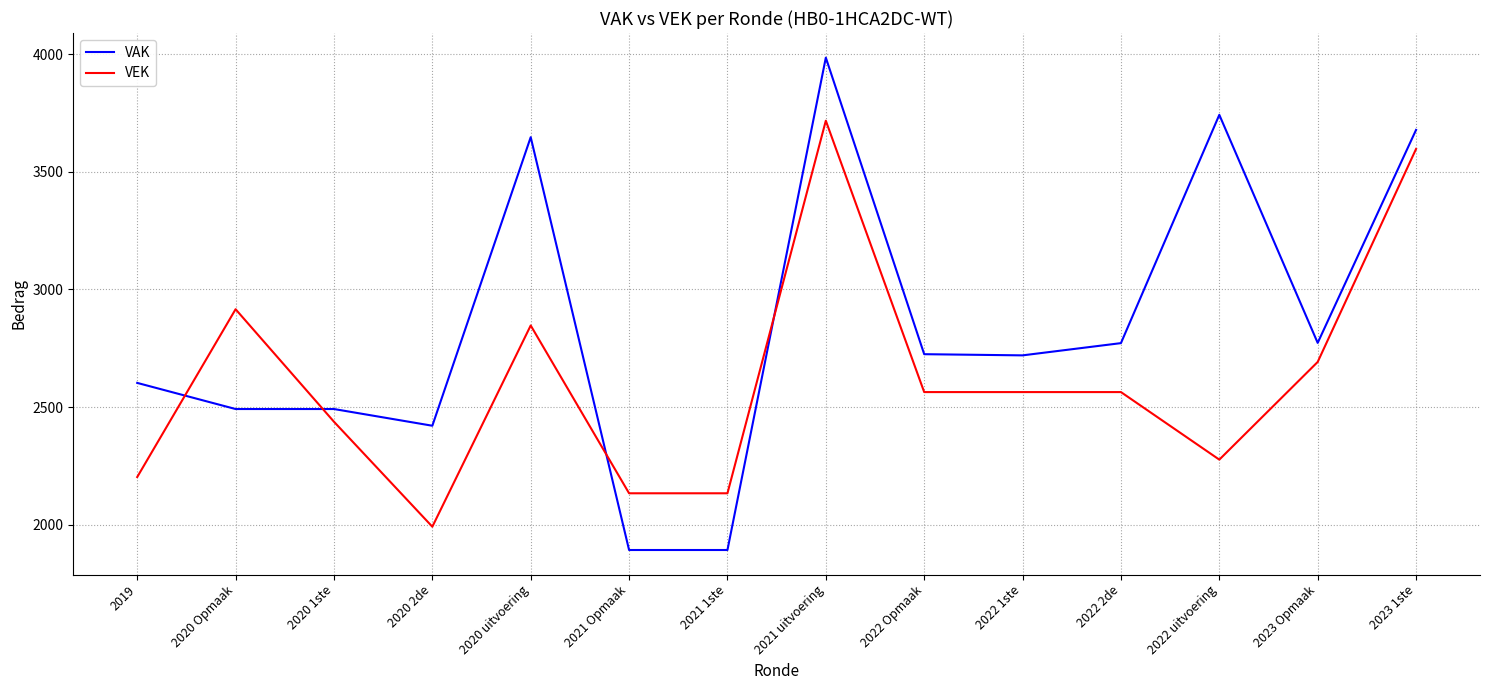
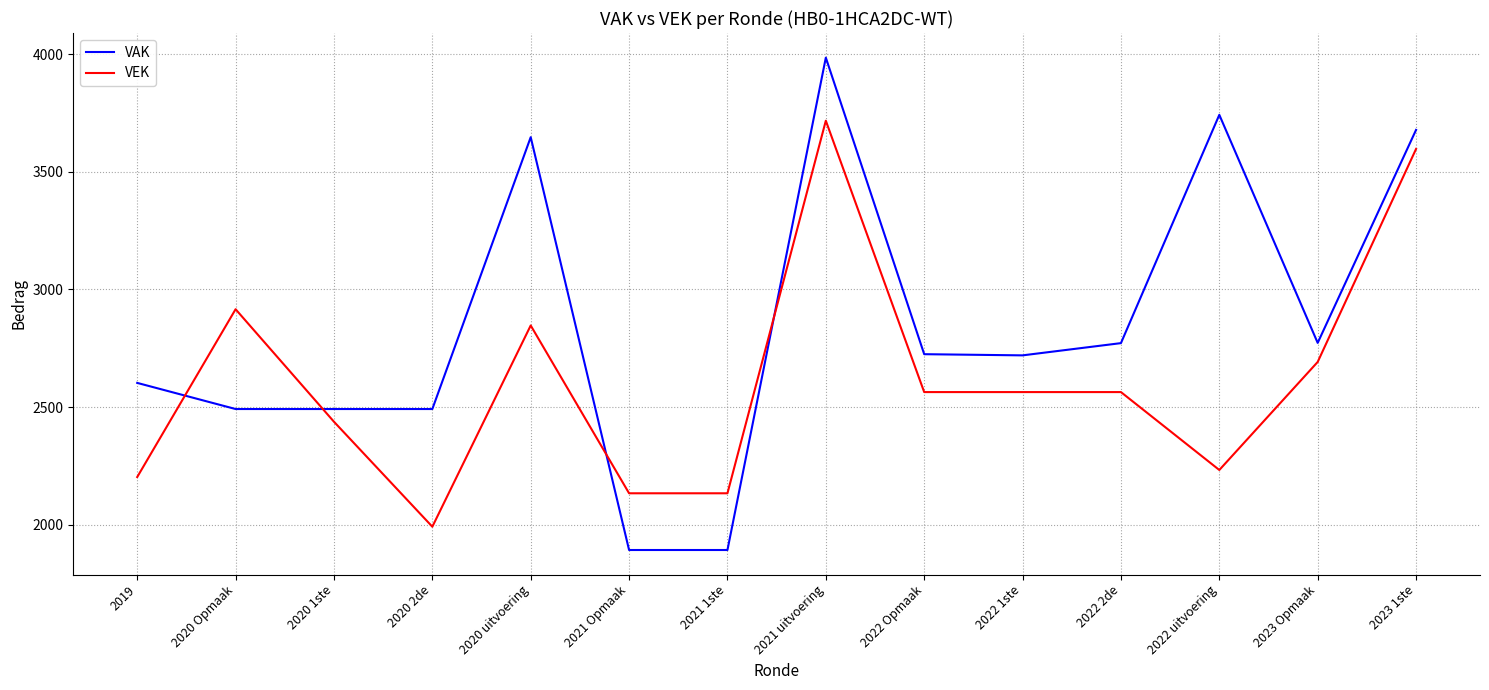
VAK, 2020 2de: 2420 -> 2490
VEK, 2022 uitvoering: 2280 -> 2230
